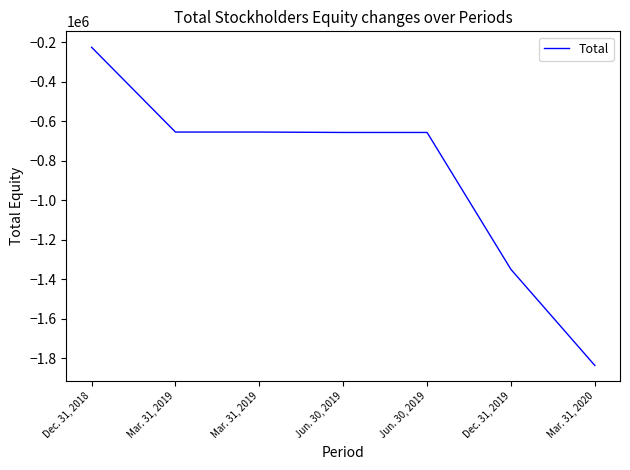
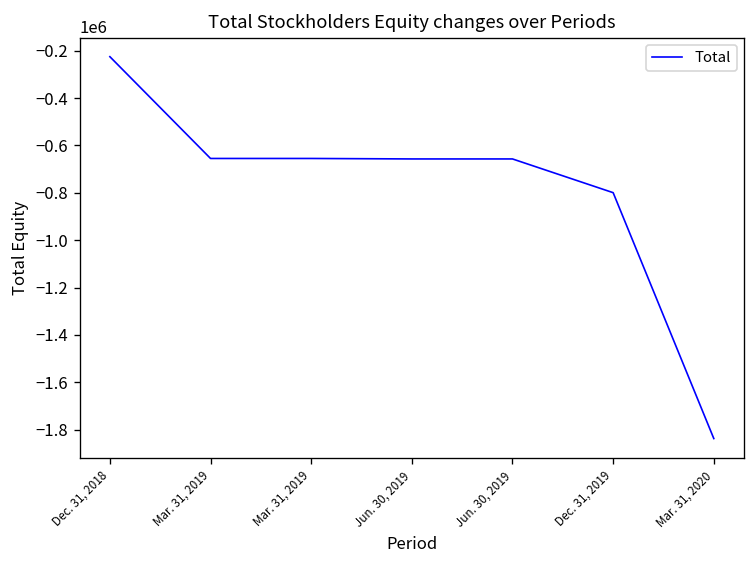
Dec. 31, 2019: -1350000 -> -800000
